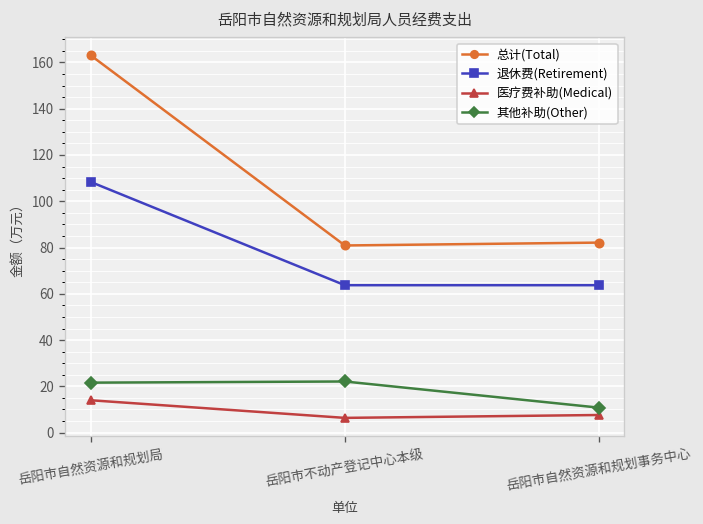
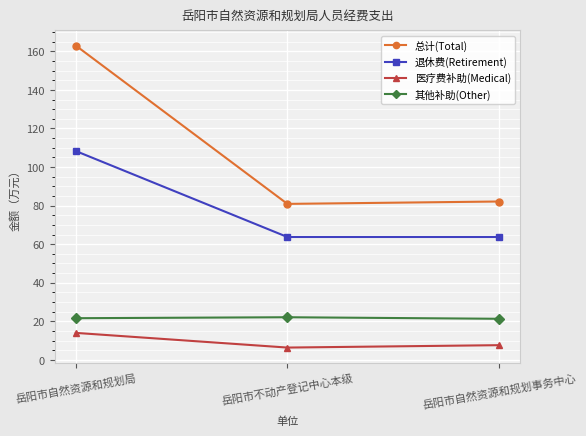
其他补助(Other), 岳阳市自然资源和规划事务中心: 11 -> 21
